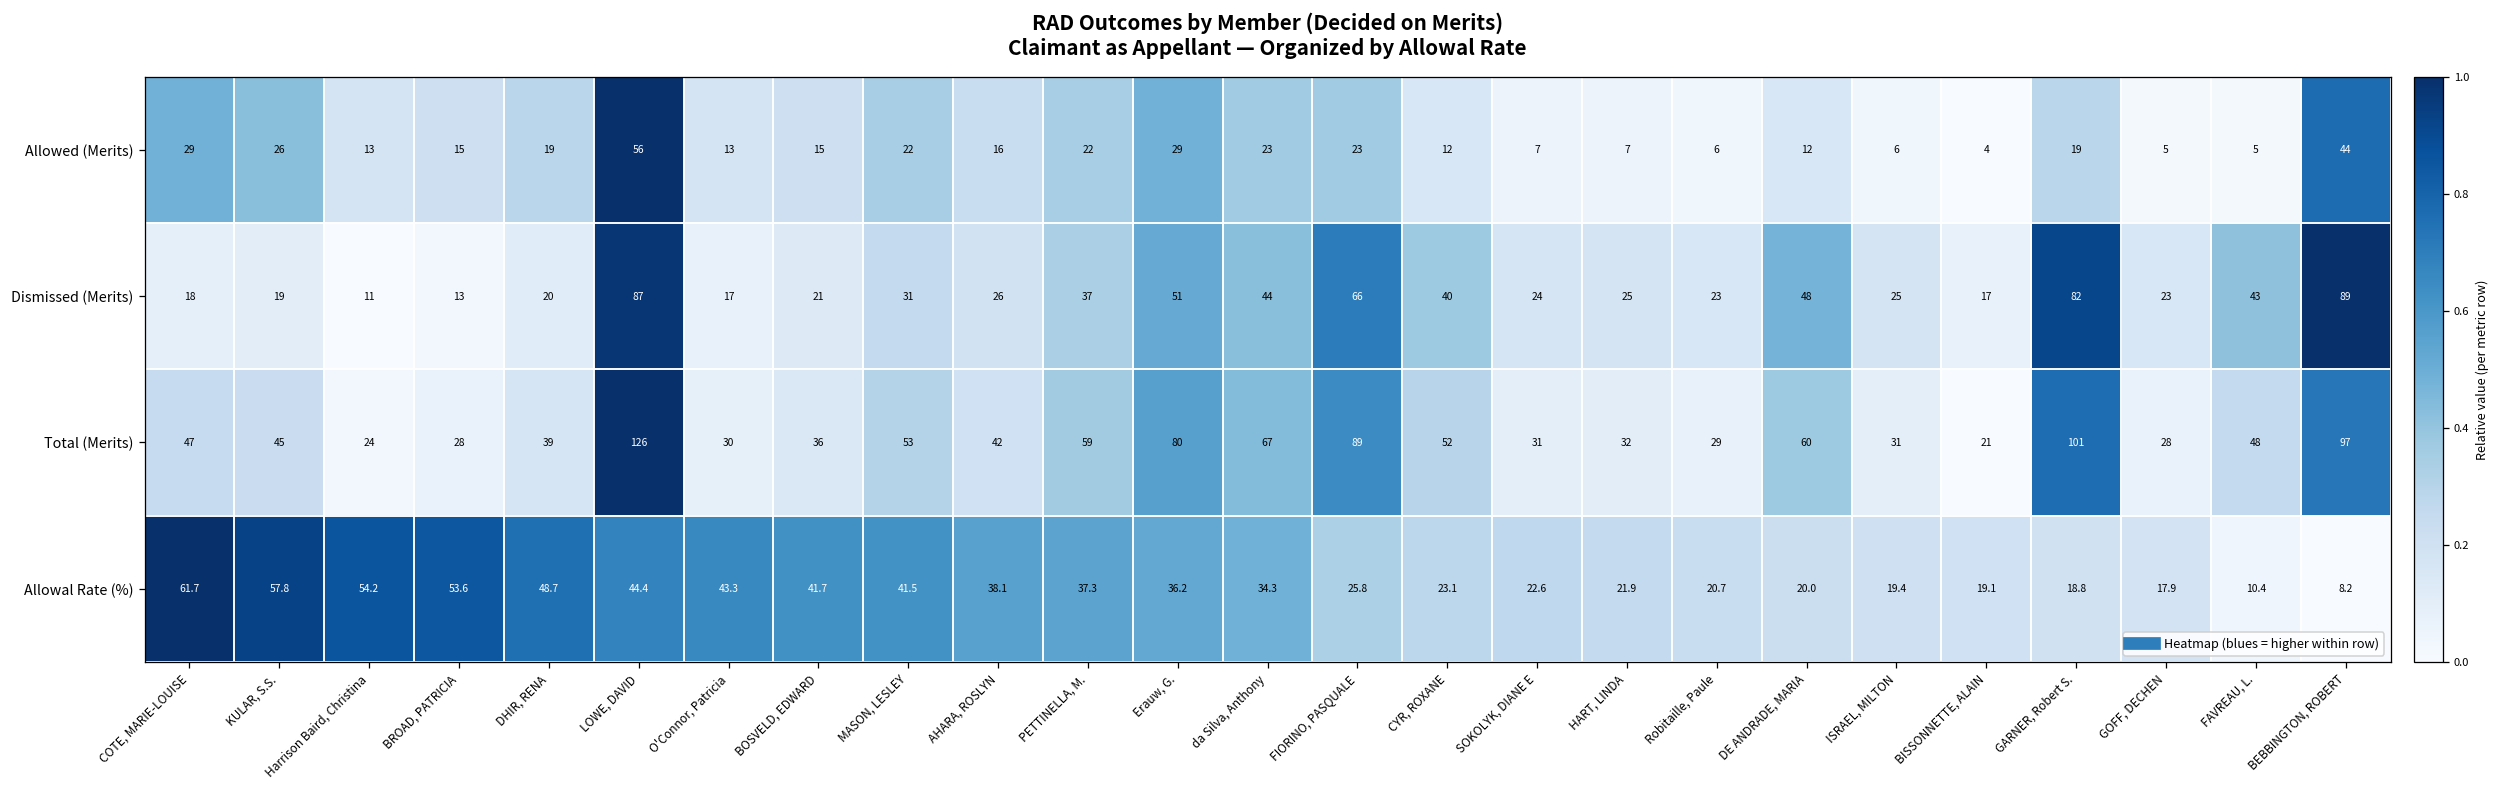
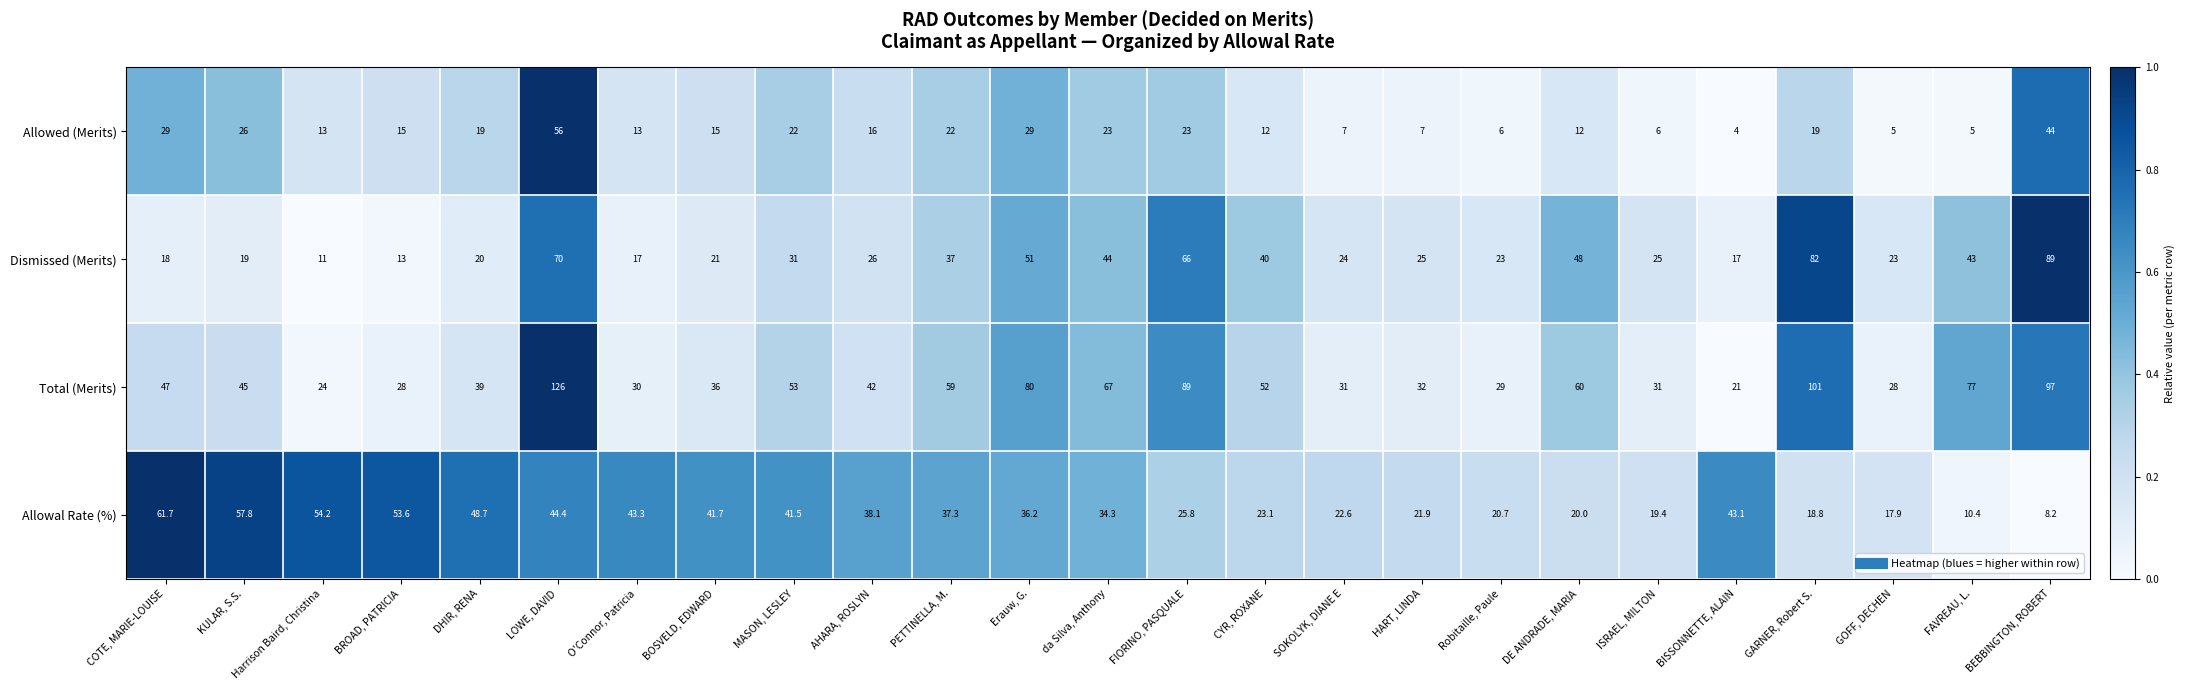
Dismissed (Merits), LOWE, DAVID: 87 -> 70
Total (Merits), FAVREAU, L.: 48 -> 77
Allowal Rate (%), BISSONNETTE, ALAIN: 19.1 -> 43.1
